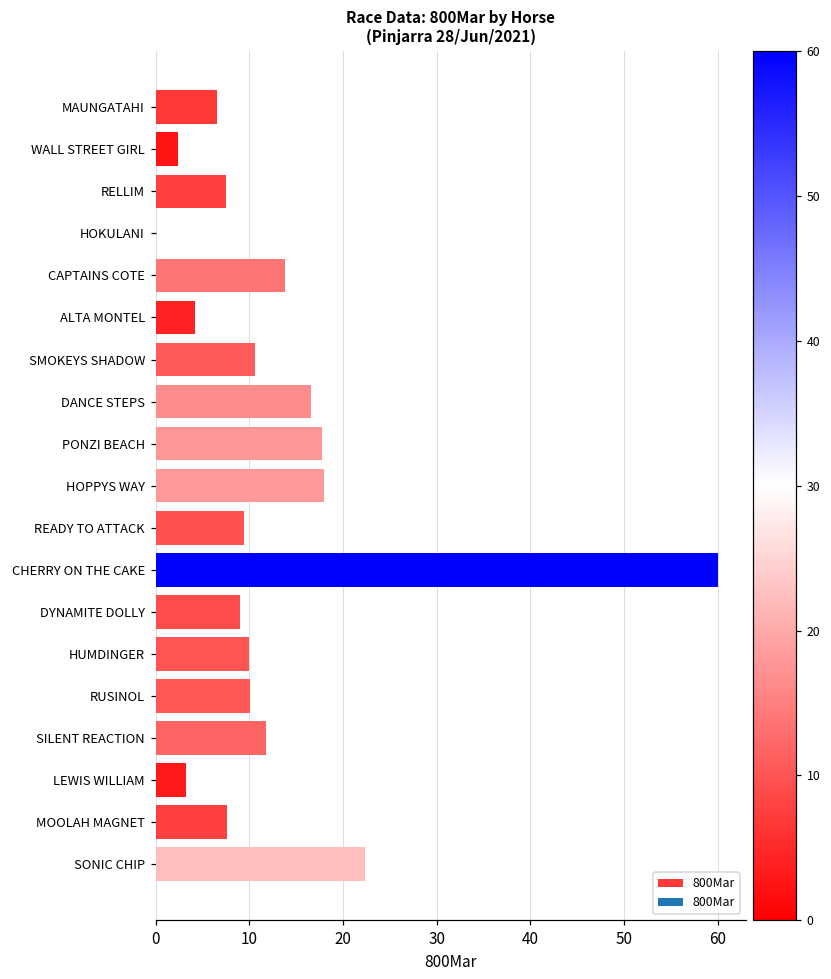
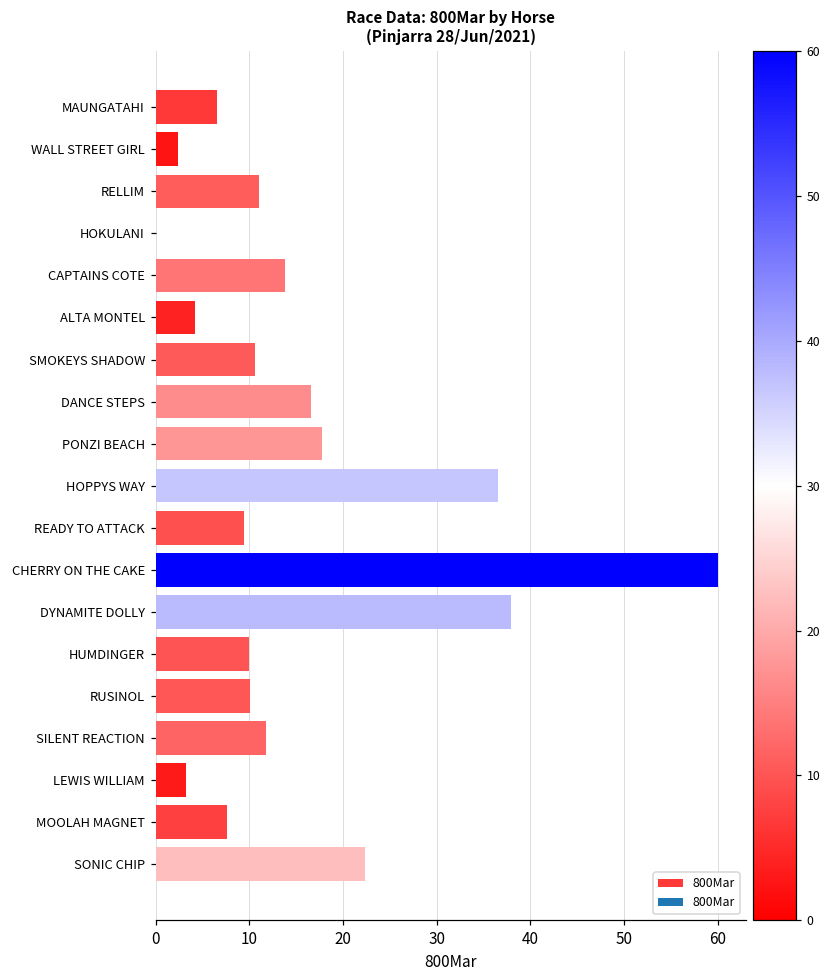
RELLIM: 8 -> 11
HOPPYS WAY: 18 -> 37
DYNAMITE DOLLY: 9 -> 38
